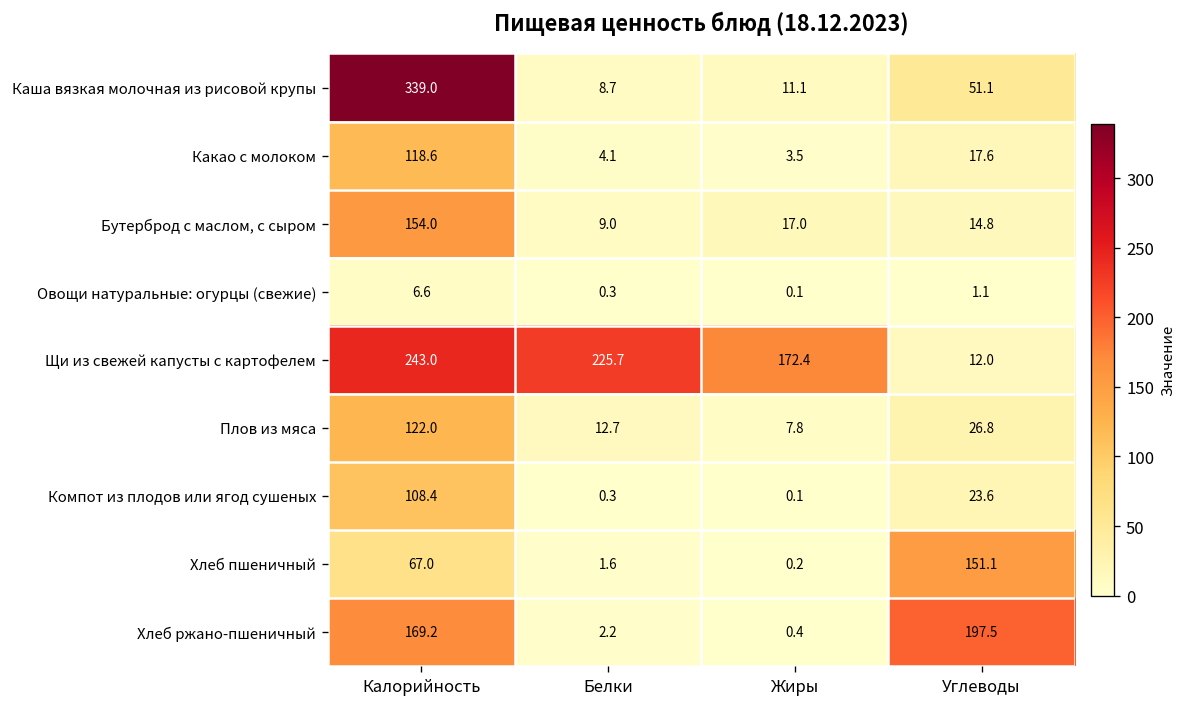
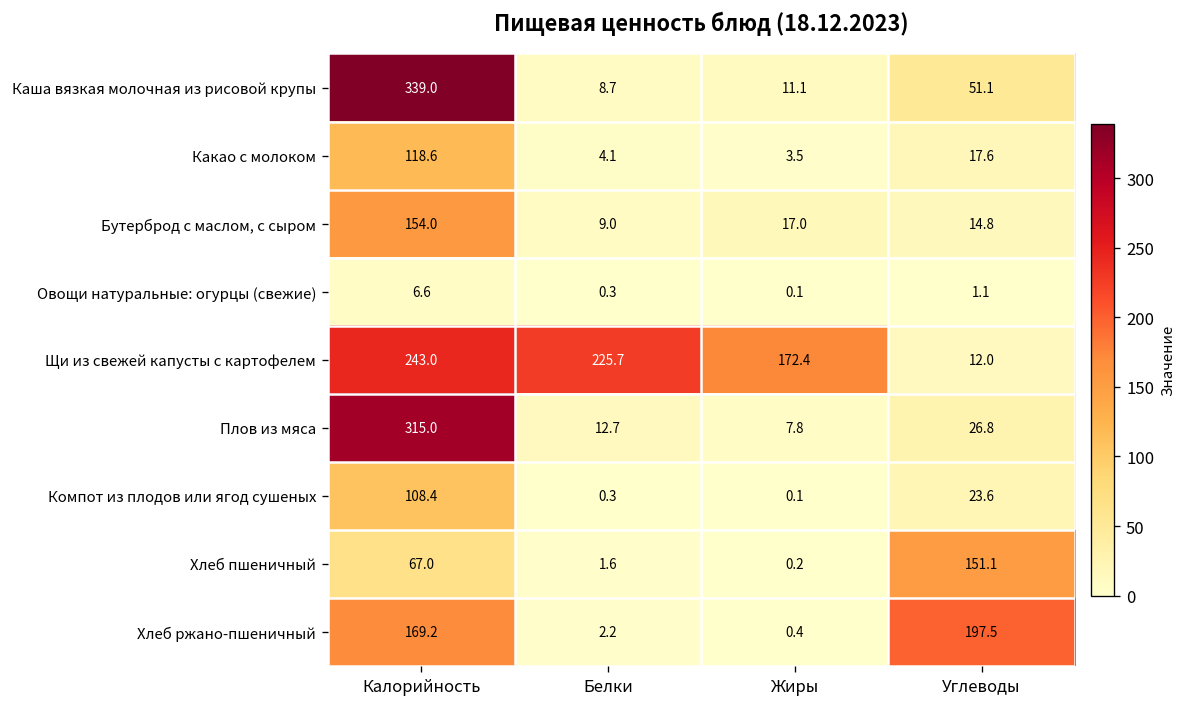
Плов из мяса, Калорийность: 122.0 -> 315.0
